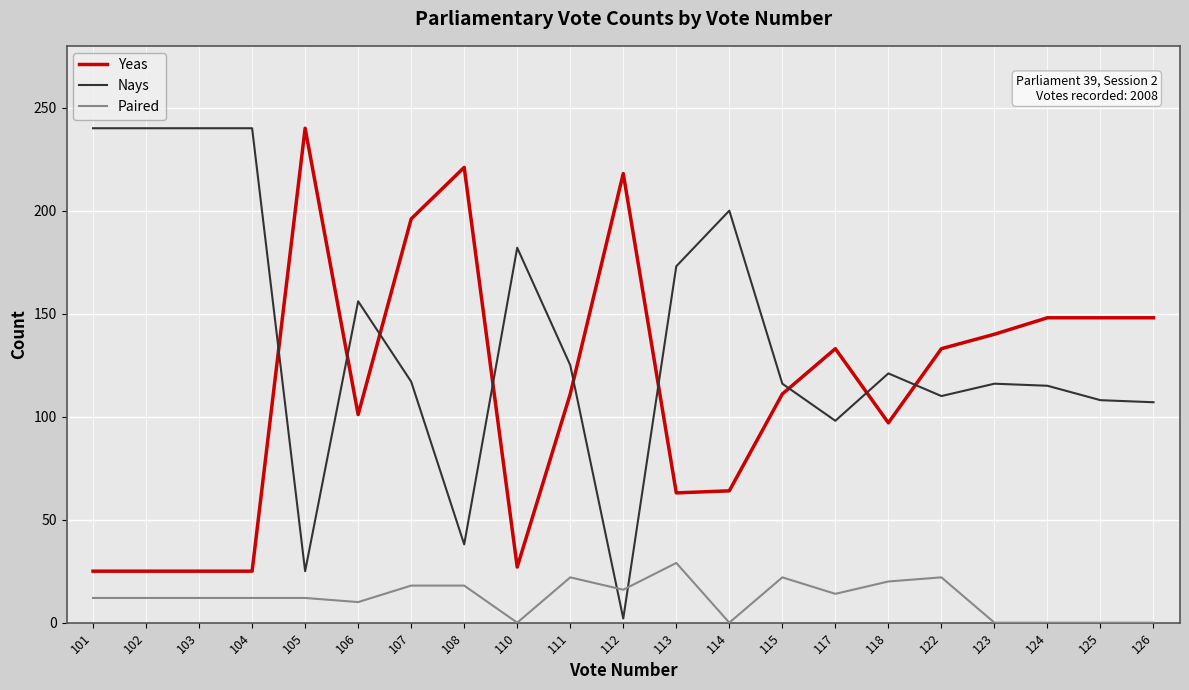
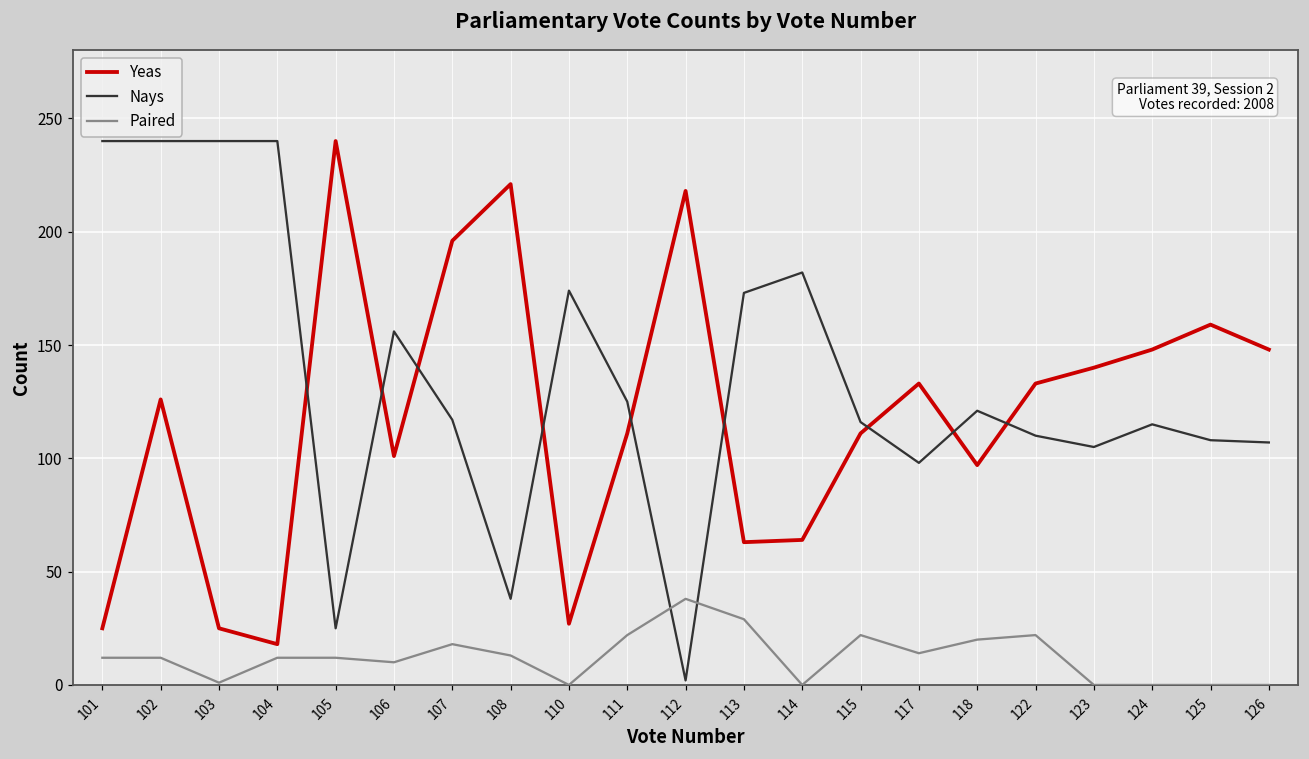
Yeas, 102: 25 -> 126
Paired, 103: 12 -> 1
Yeas, 104: 25 -> 18
Paired, 108: 18 -> 13
Nays, 110: 182 -> 174
Paired, 112: 16 -> 38
Nays, 114: 200 -> 182
Nays, 123: 116 -> 105
Yeas, 125: 148 -> 159
